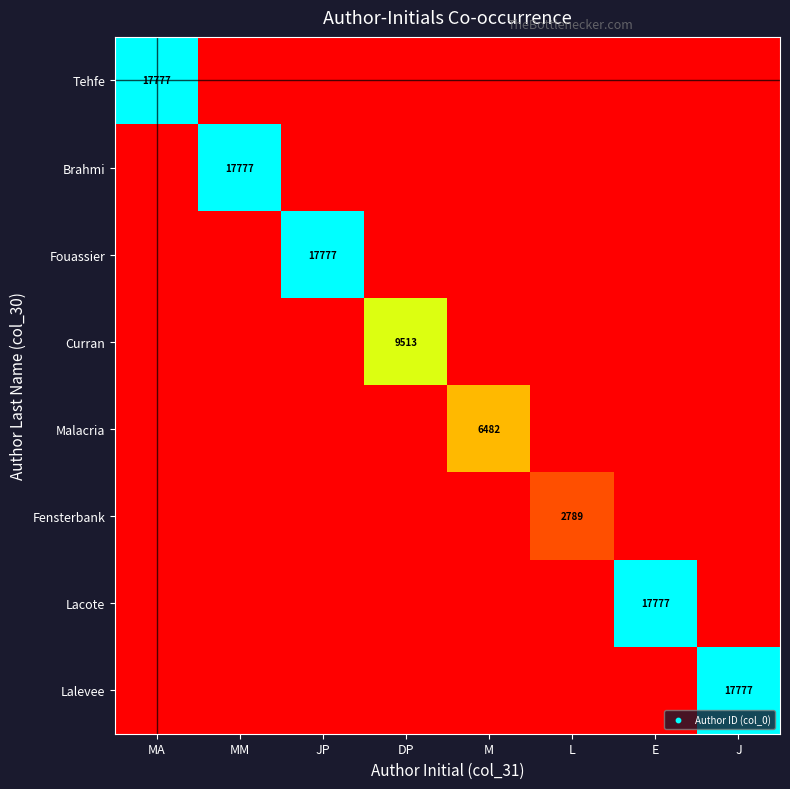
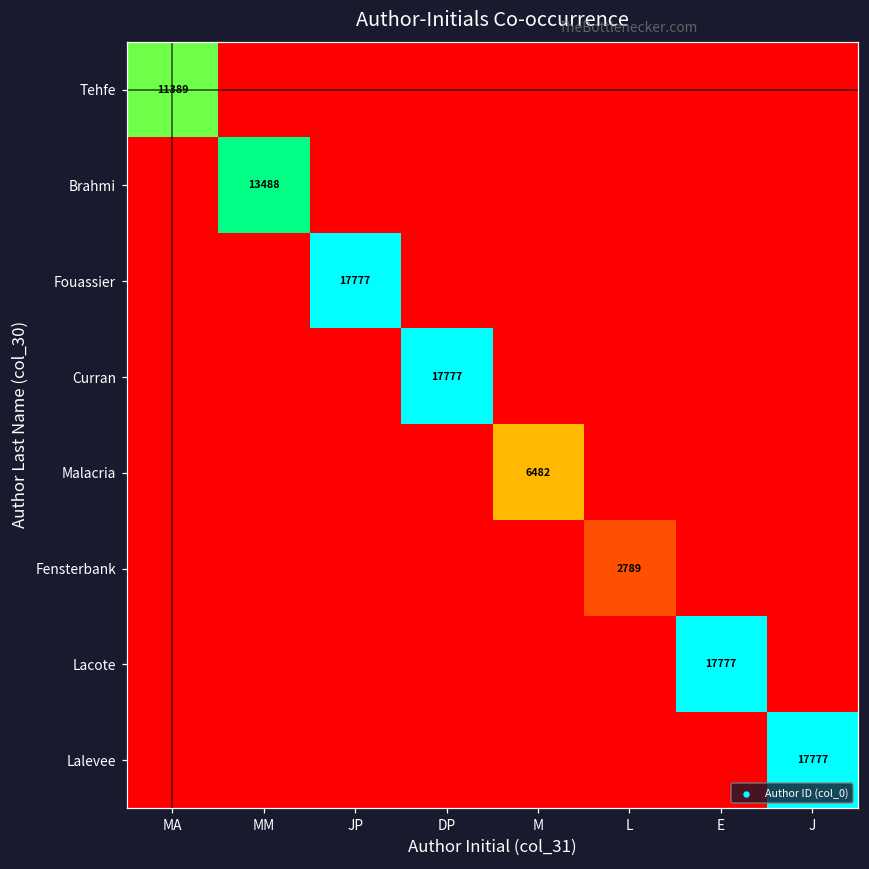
Tehfe, MA: 17777 -> 11389
Brahmi, MM: 17777 -> 13488
Curran, DP: 9513 -> 17777
